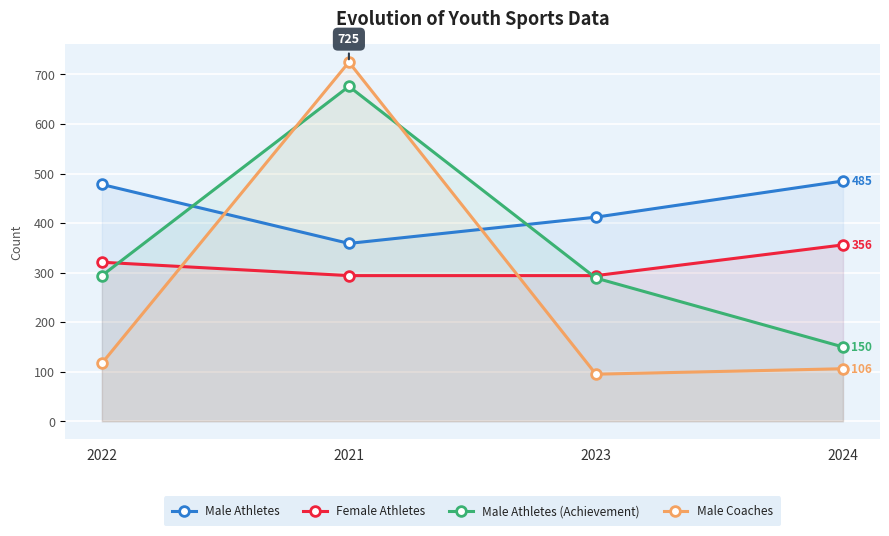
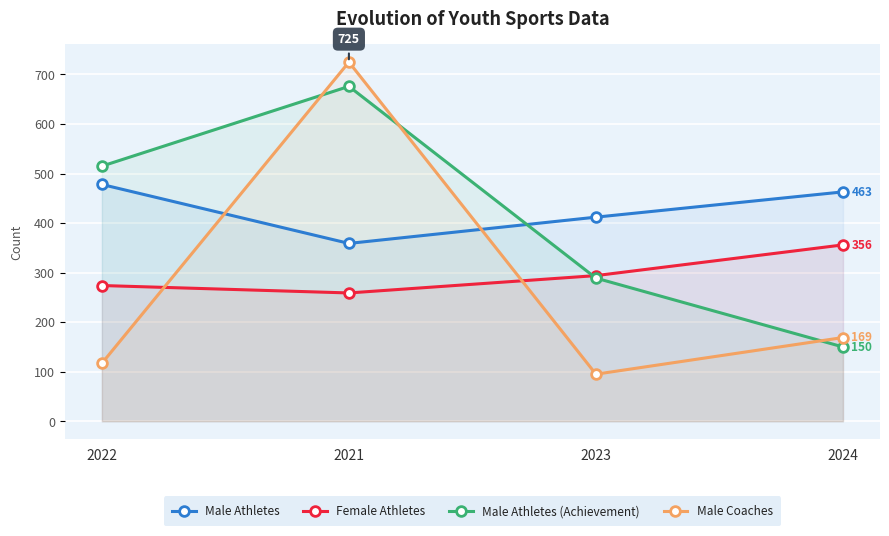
Female Athletes, 2022: 320 -> 270
Male Athletes (Achievement), 2022: 290 -> 520
Female Athletes, 2021: 290 -> 260
Male Athletes, 2024: 485 -> 463
Male Coaches, 2024: 106 -> 169
